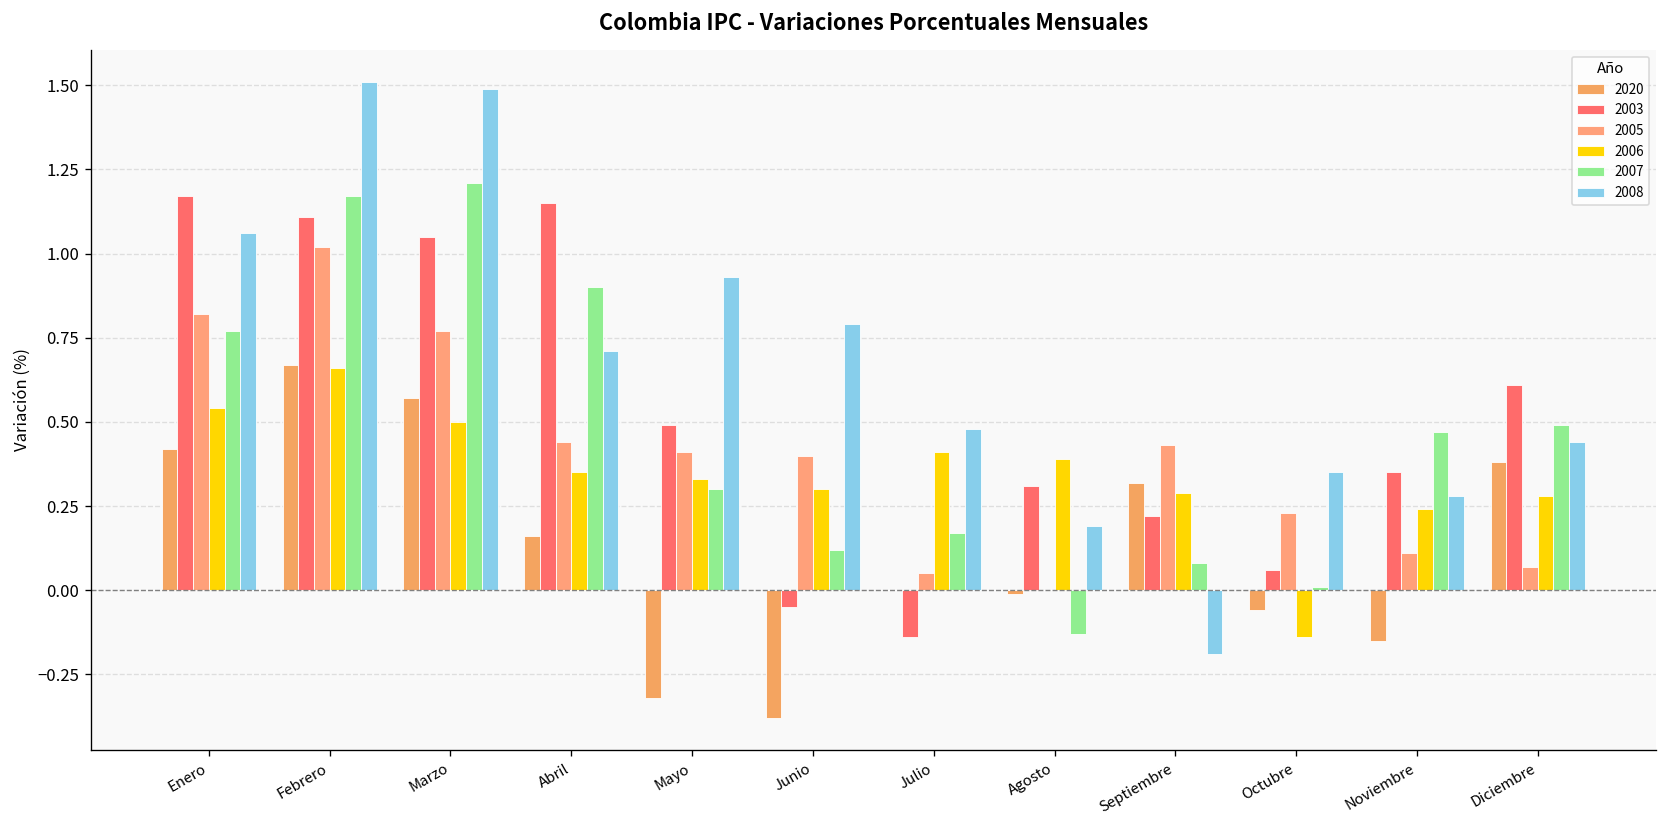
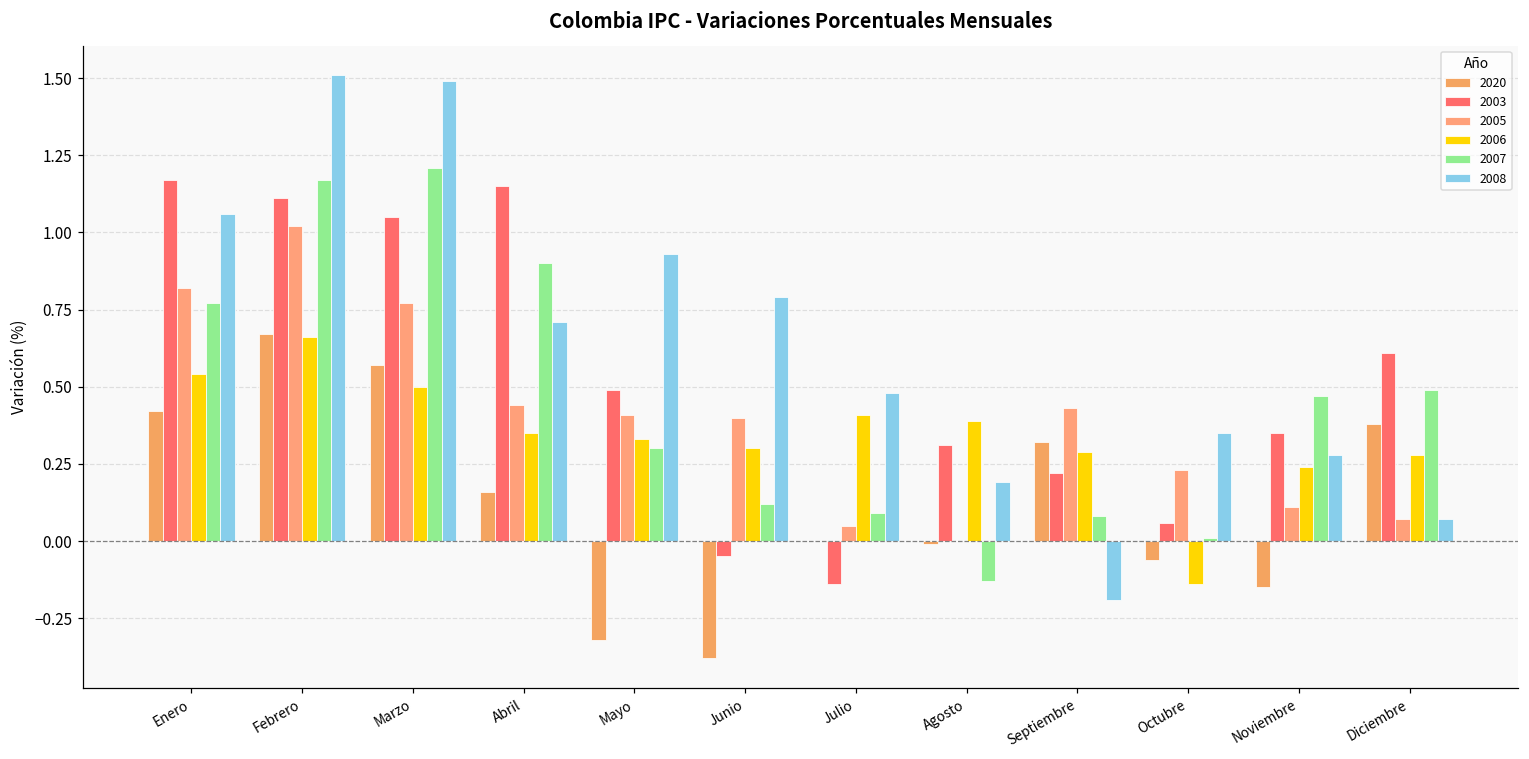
2007, Julio: 0.17 -> 0.09
2008, Diciembre: 0.44 -> 0.07
